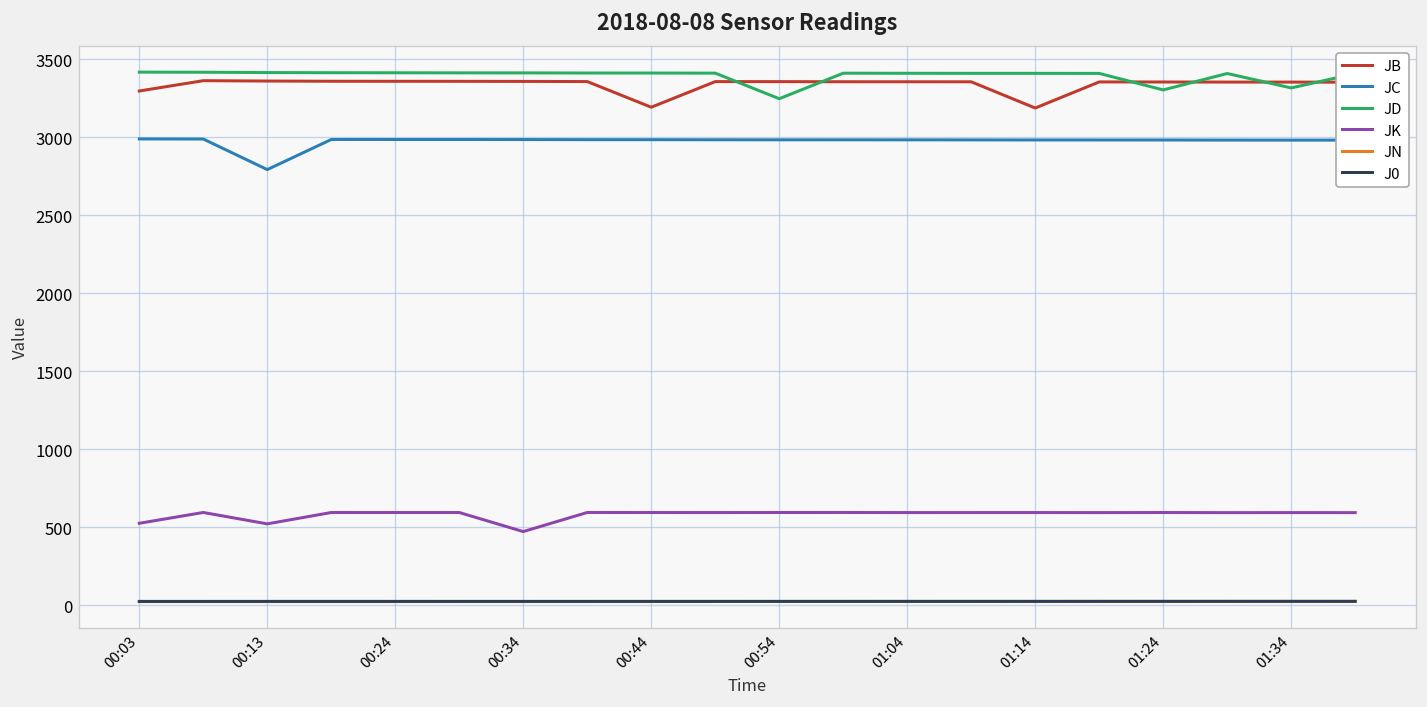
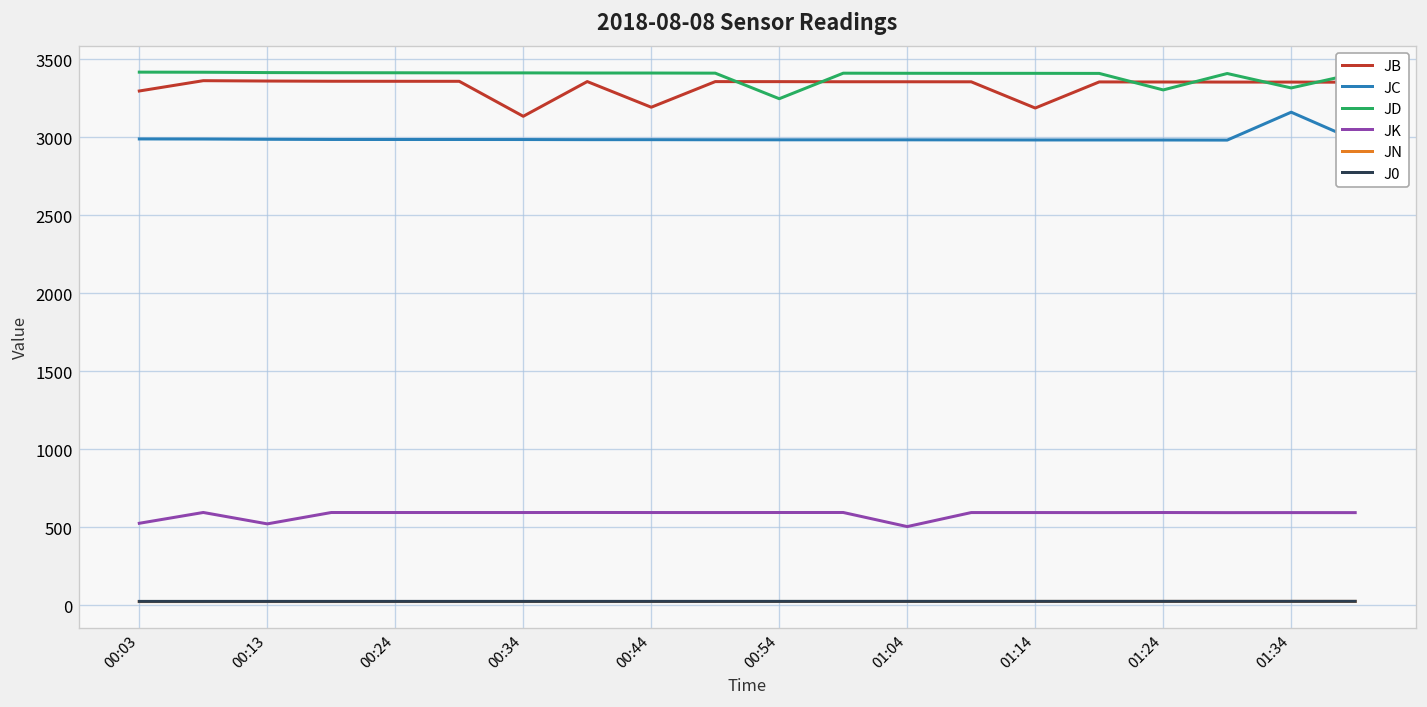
JC, 00:13: 2790 -> 2990
JB, 00:34: 3360 -> 3130
JK, 00:34: 470 -> 590
JK, 01:04: 590 -> 500
JC, 01:34: 2980 -> 3160
